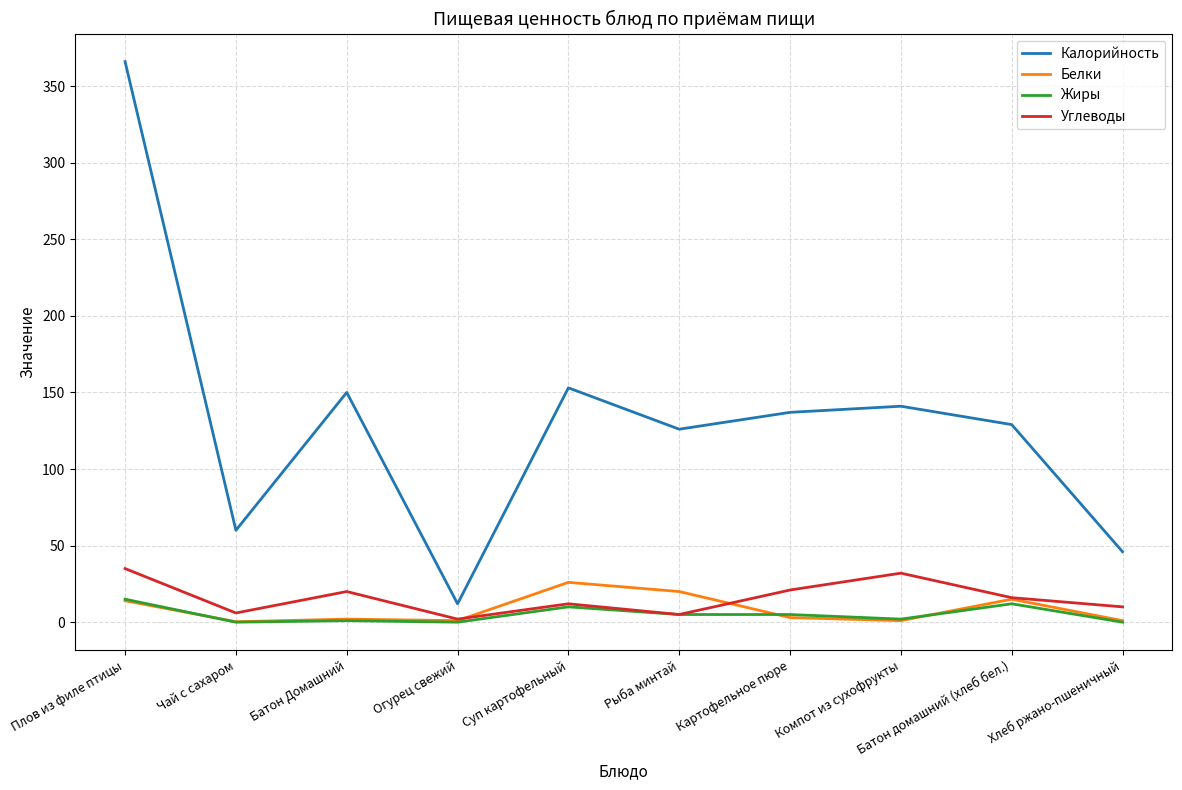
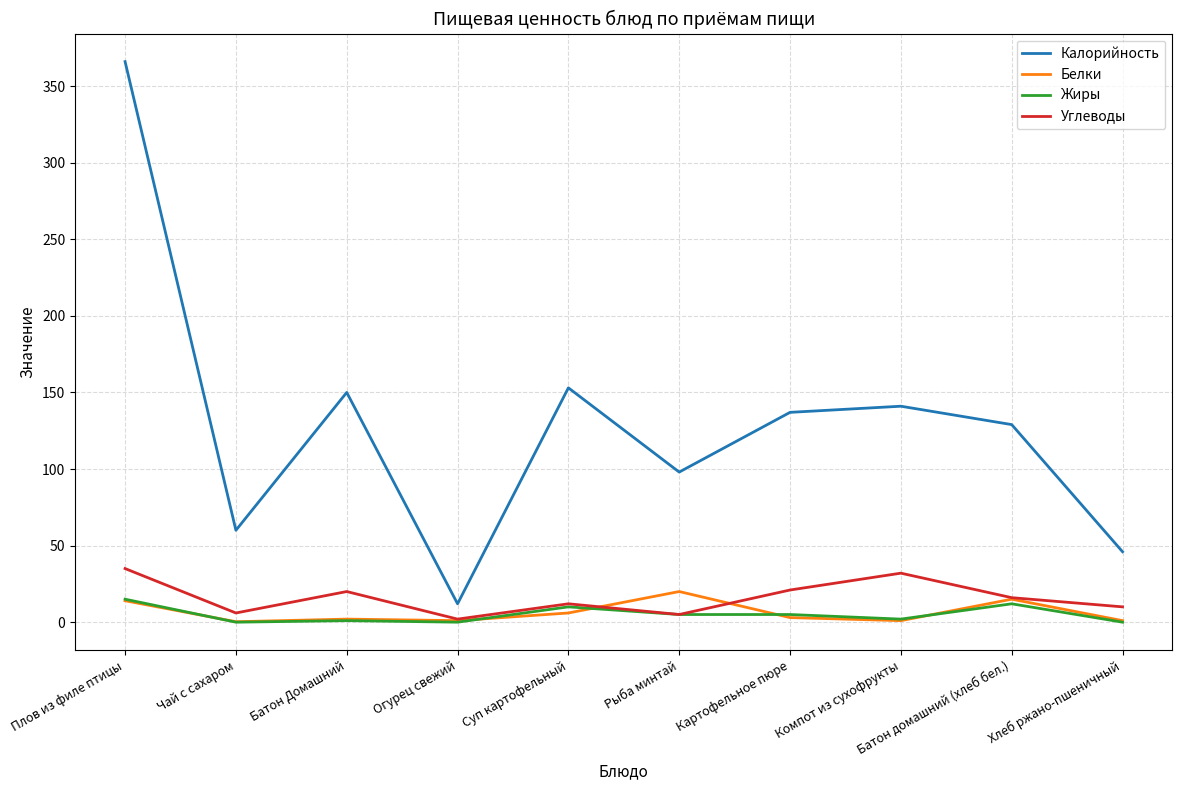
Белки, Суп картофельный: 26 -> 6
Калорийность, Рыба минтай: 126 -> 98
